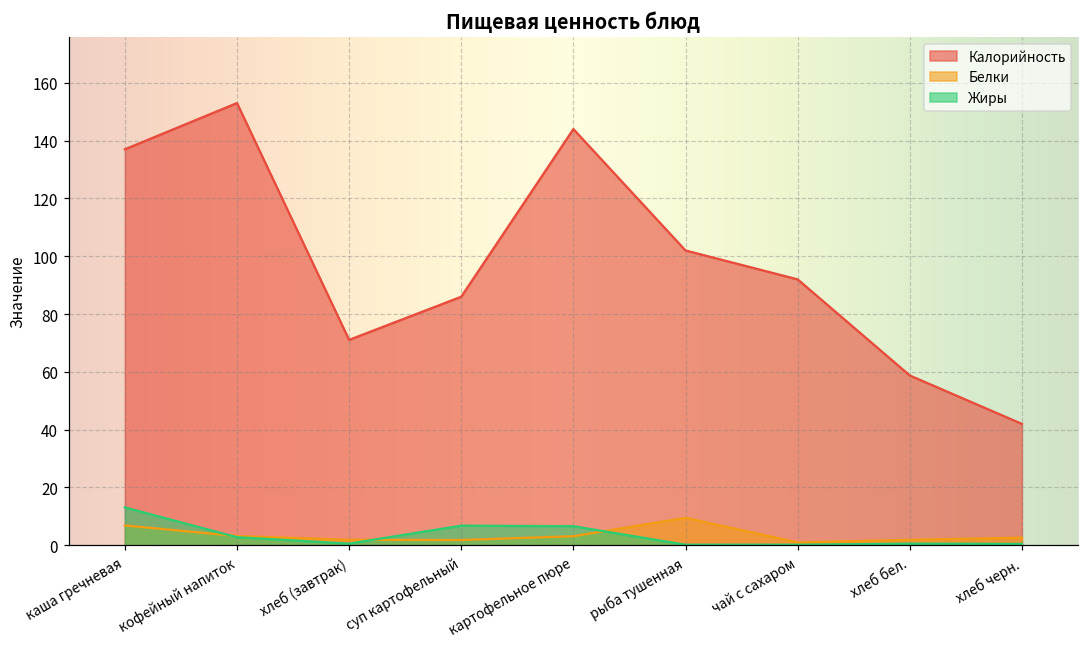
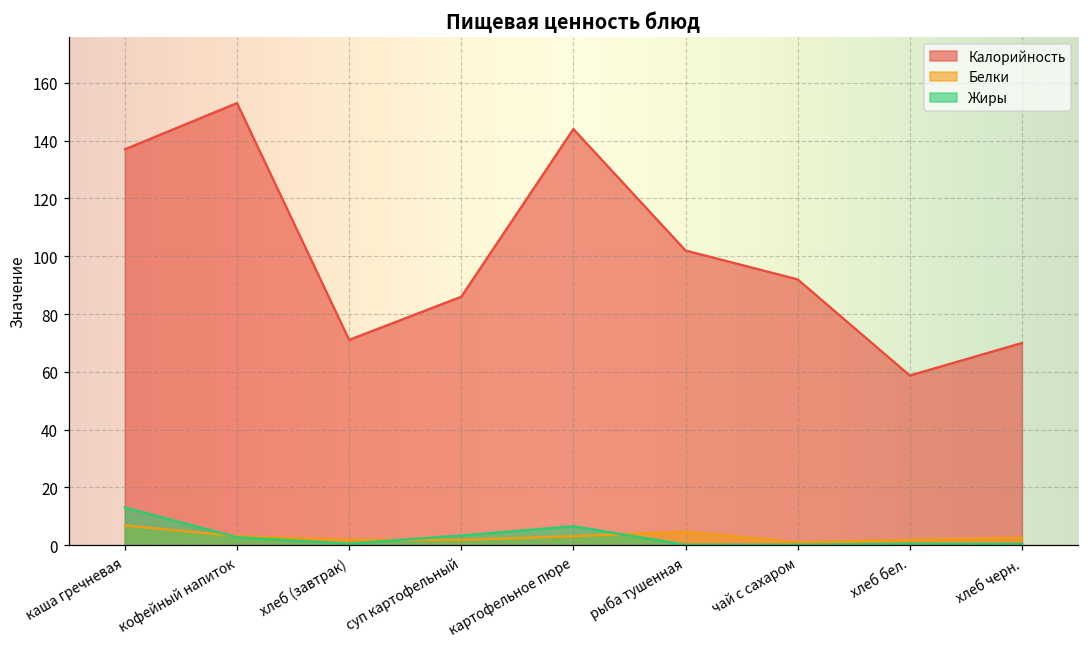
Жиры, суп картофельный: 7 -> 3
Белки, рыба тушенная: 10 -> 5
Калорийность, хлеб черн.: 42 -> 70
